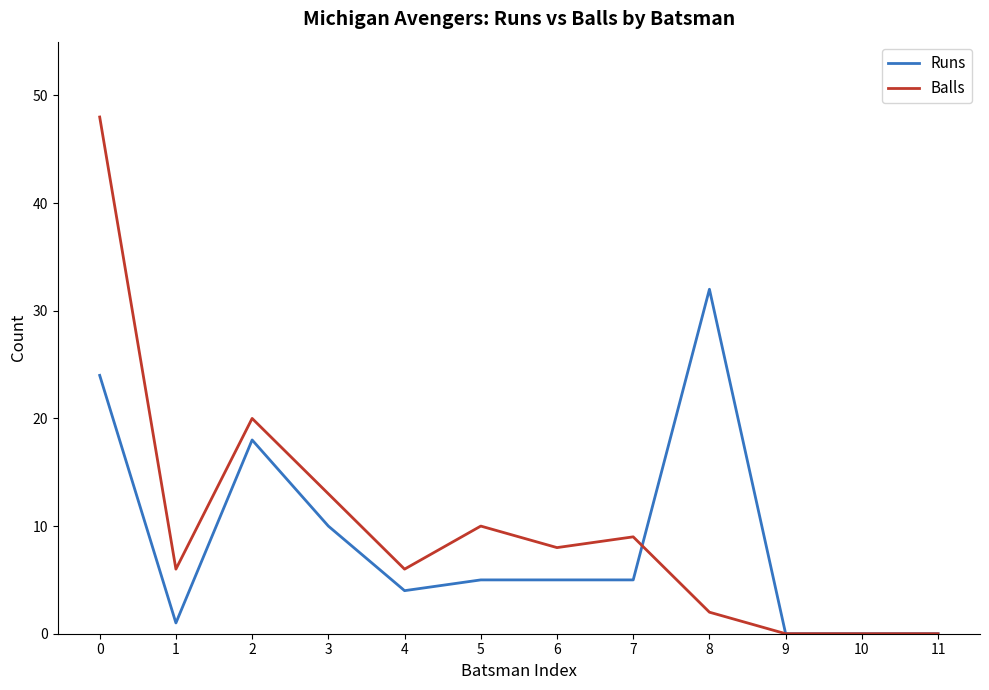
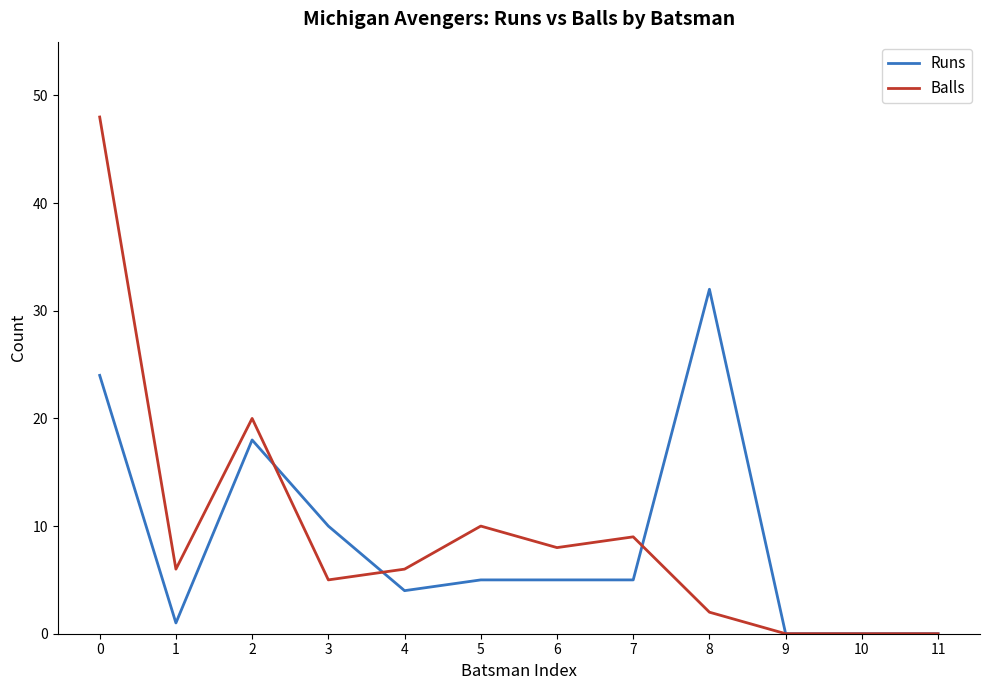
Balls, 3: 13 -> 5
